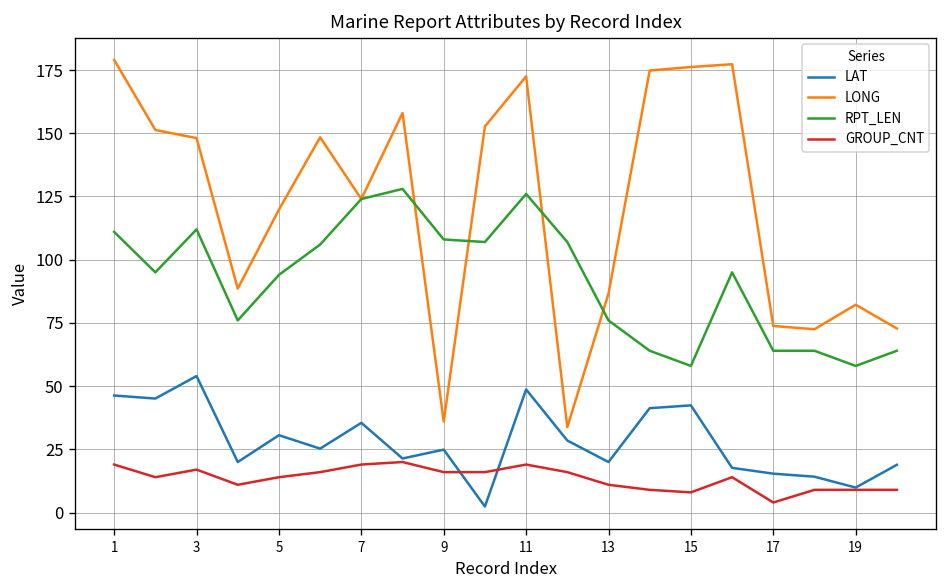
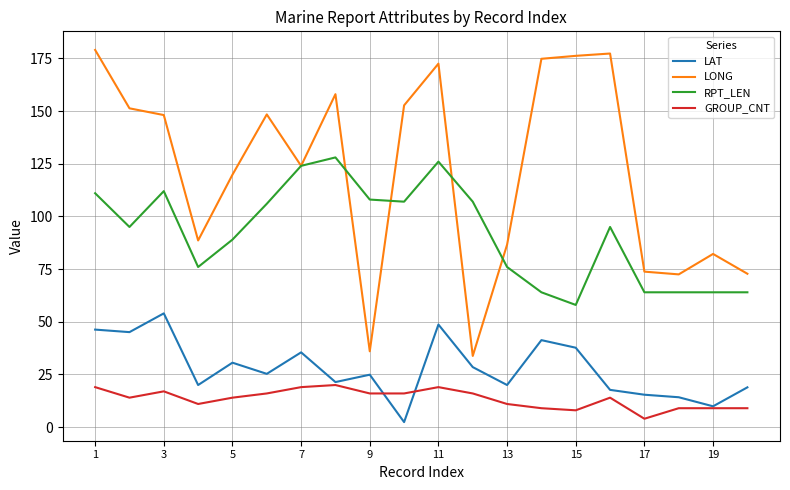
RPT_LEN, 5: 94 -> 89
LAT, 15: 42 -> 38
RPT_LEN, 19: 58 -> 64
